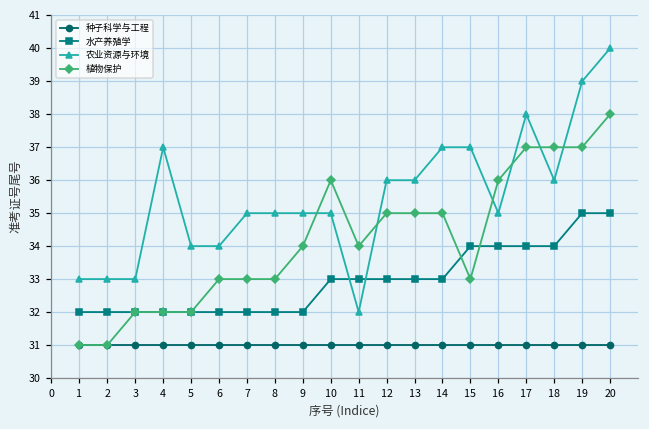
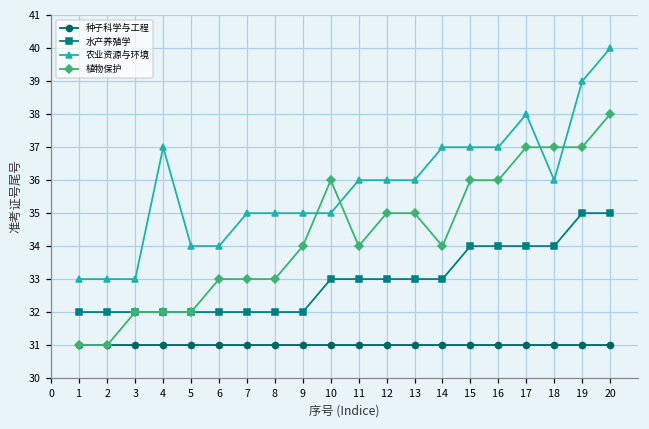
农业资源与环境, 11: 32 -> 36
植物保护, 14: 35 -> 34
植物保护, 15: 33 -> 36
农业资源与环境, 16: 35 -> 37
